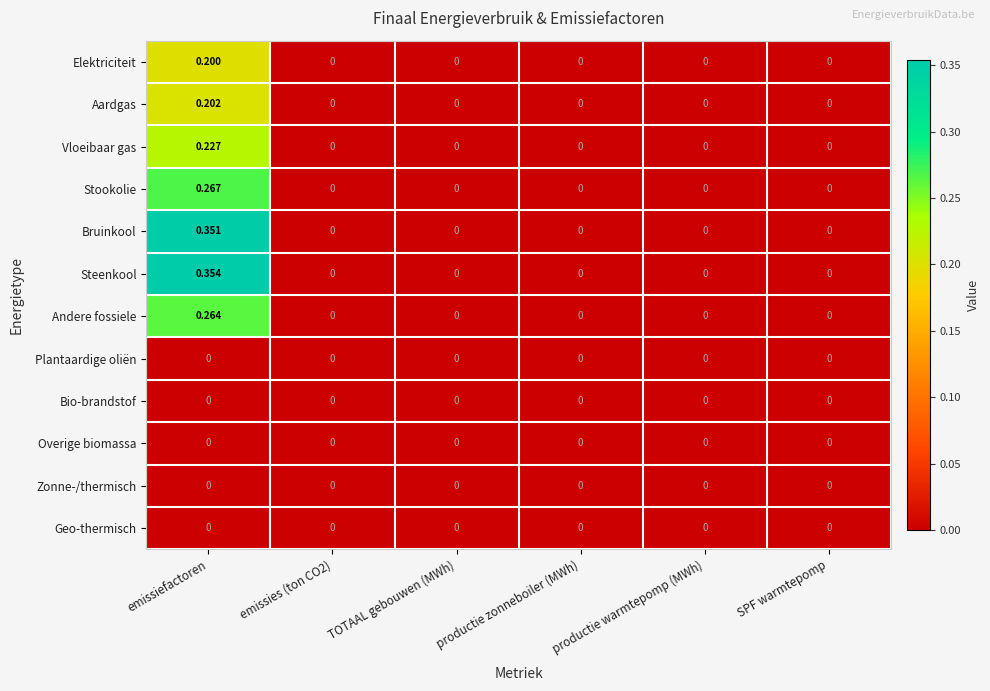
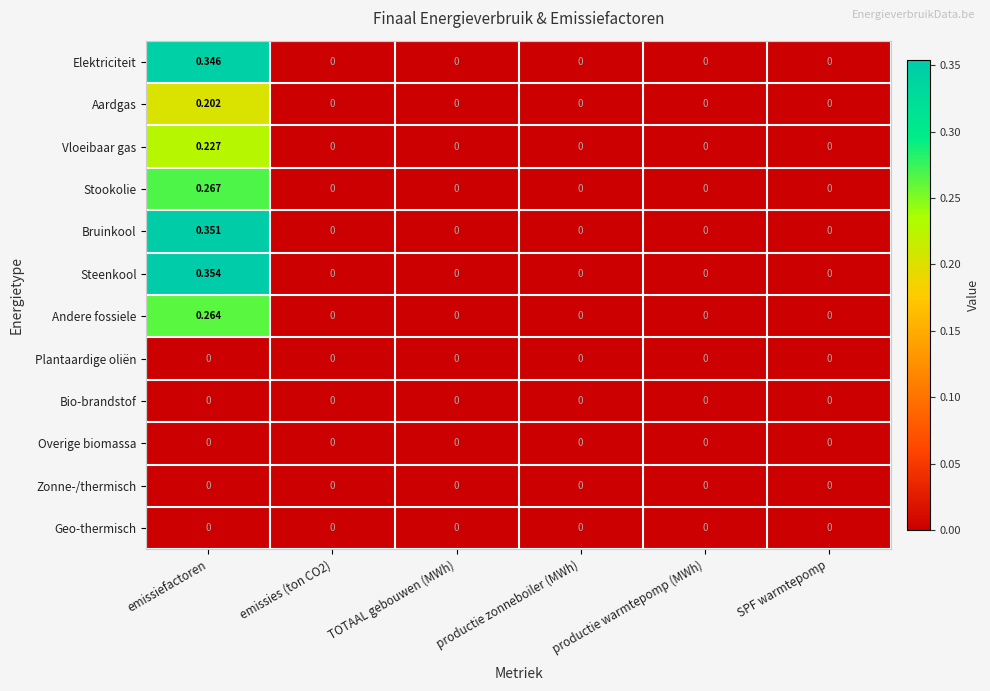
Elektriciteit, emissiefactoren: 0.200 -> 0.346
